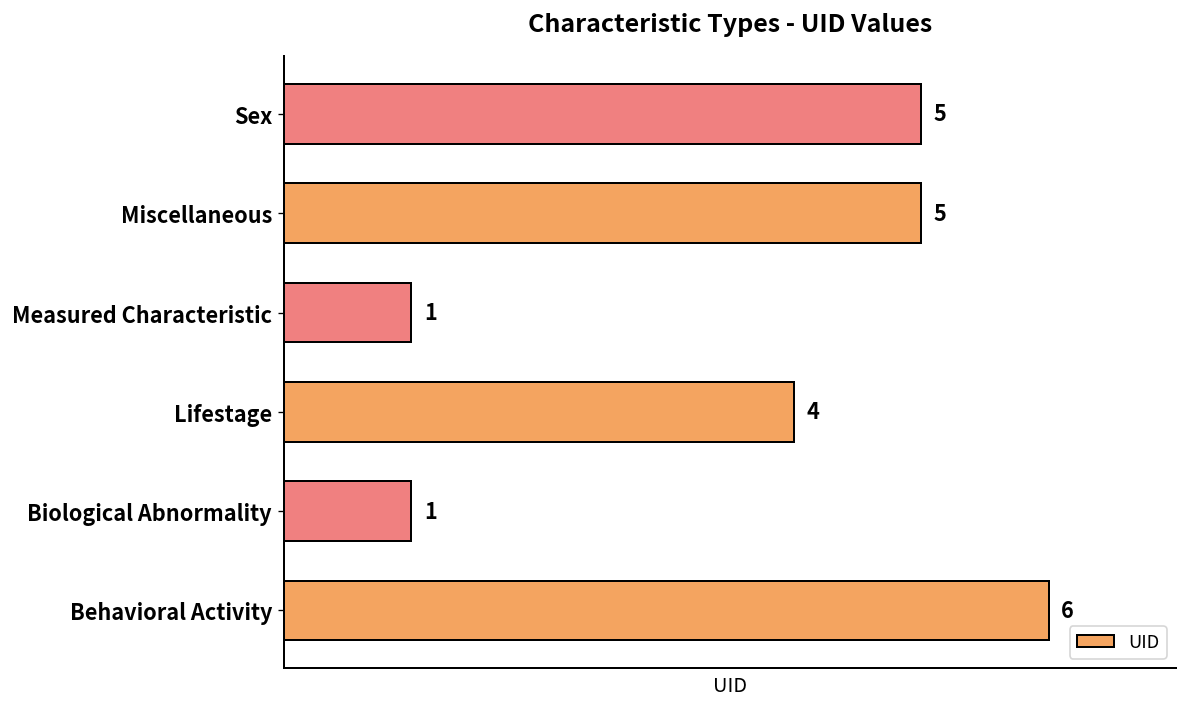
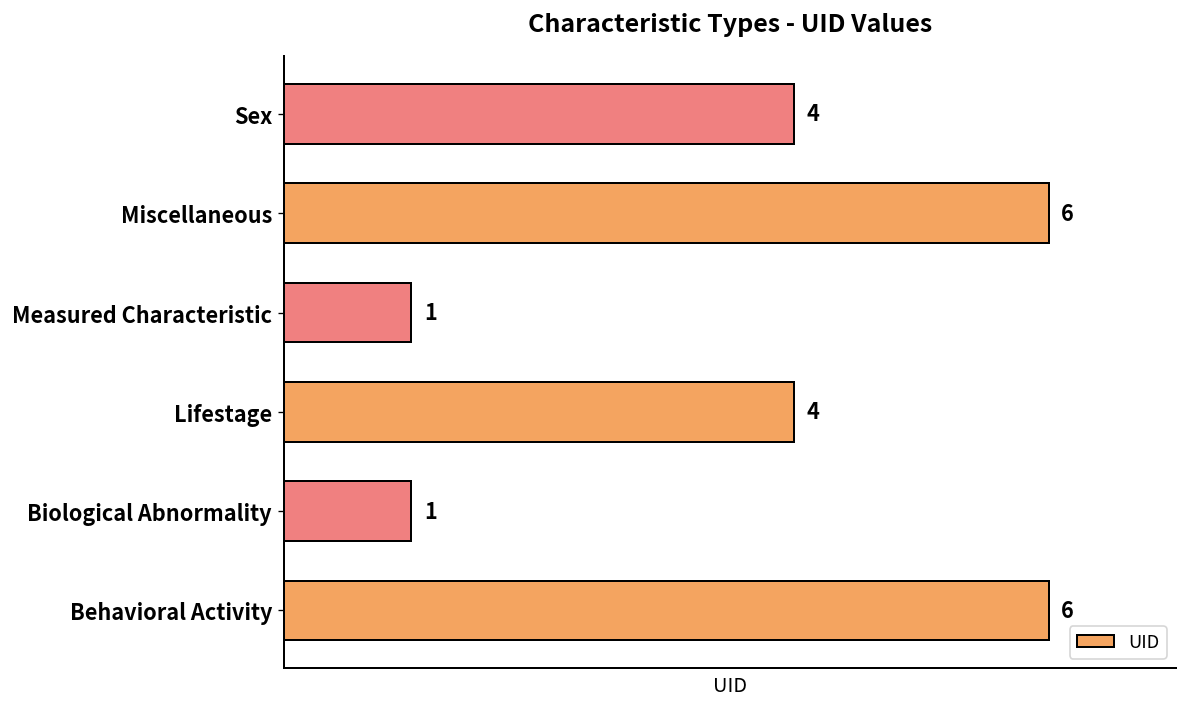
Sex: 5 -> 4
Miscellaneous: 5 -> 6
